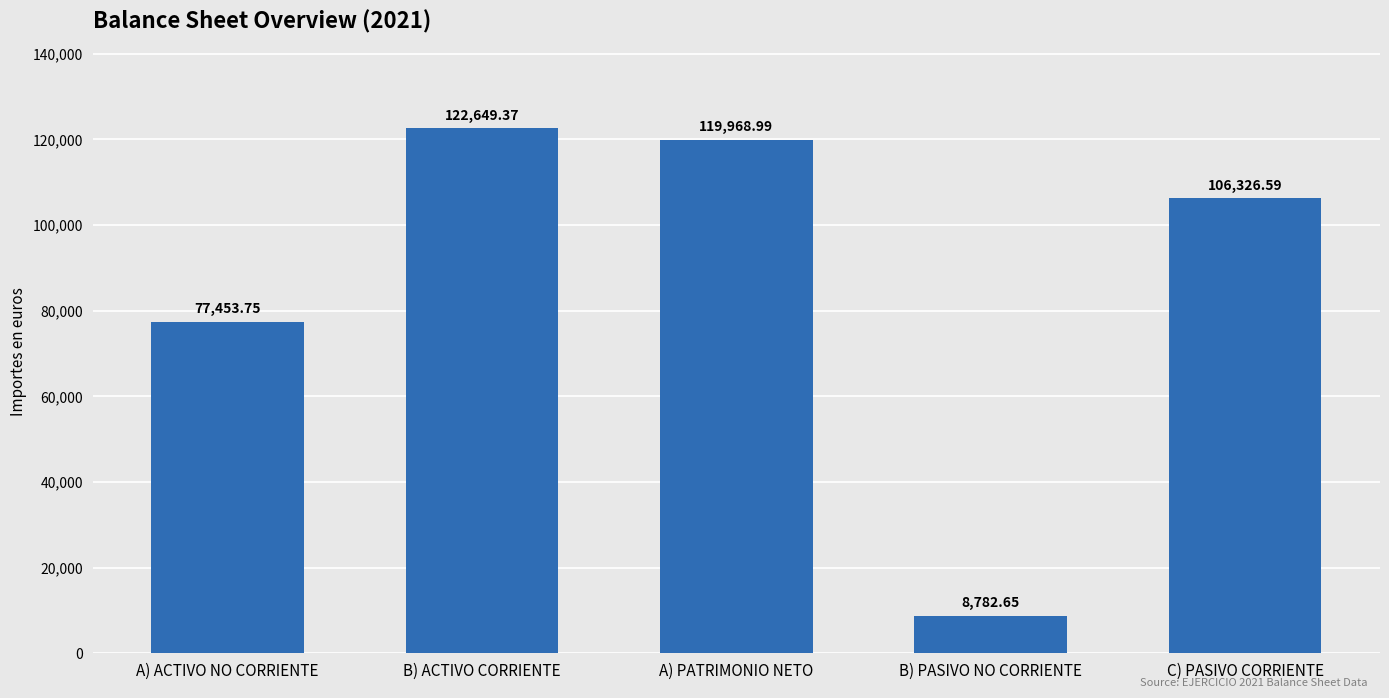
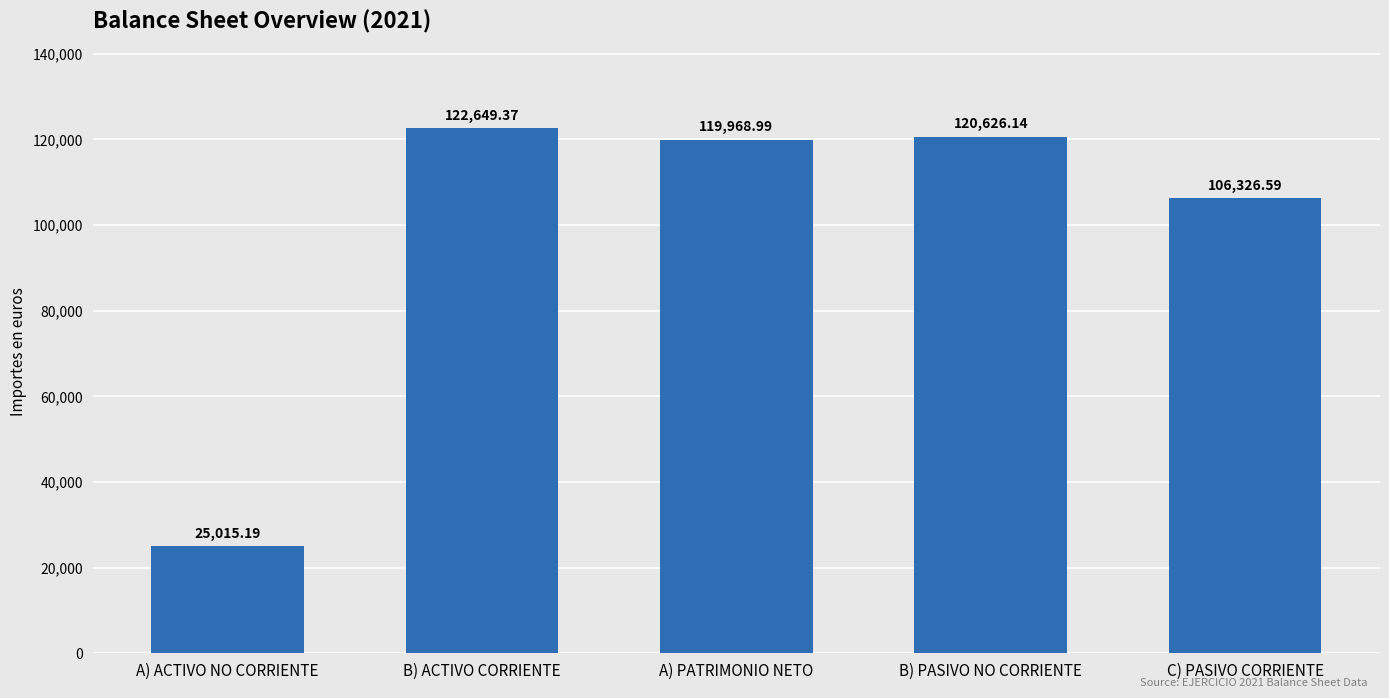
A) ACTIVO NO CORRIENTE: 77,453.75 -> 25,015.19
B) PASIVO NO CORRIENTE: 8,782.65 -> 120,626.14
